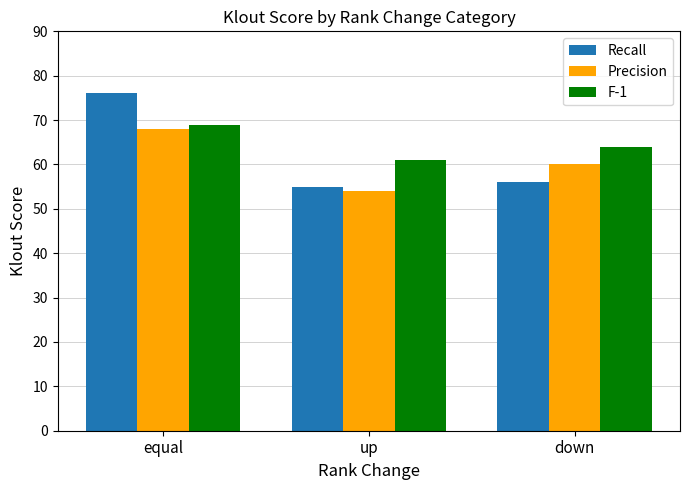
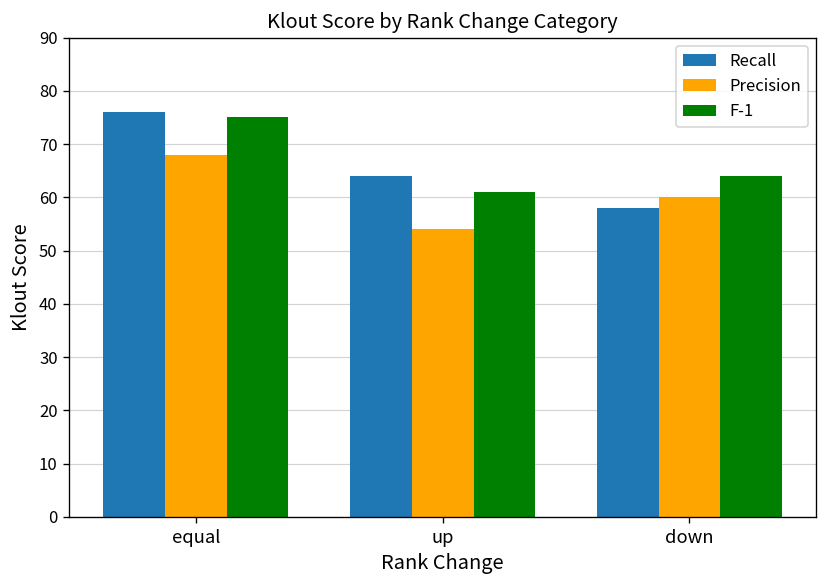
F-1, equal: 69 -> 75
Recall, up: 55 -> 64
Recall, down: 56 -> 58
